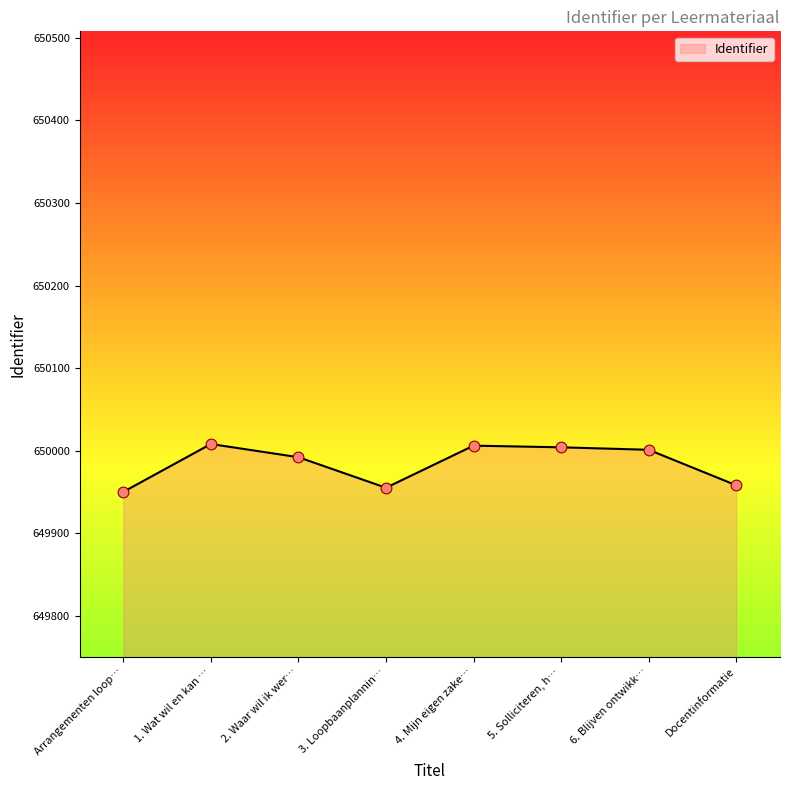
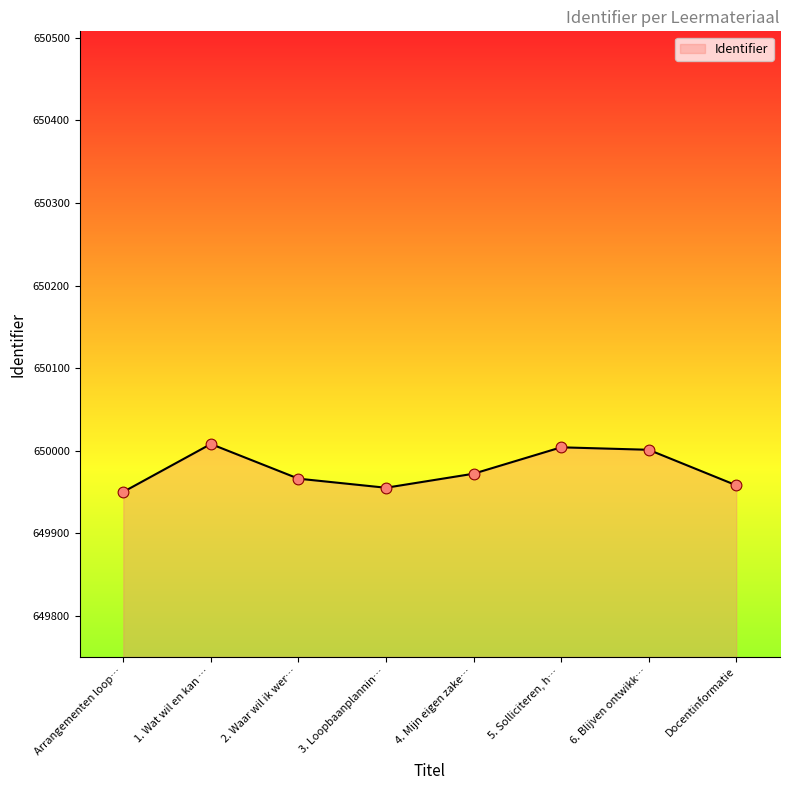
2. Waar wil ik wer…: 649990 -> 649970
4. Mijn eigen zake…: 650010 -> 649970
